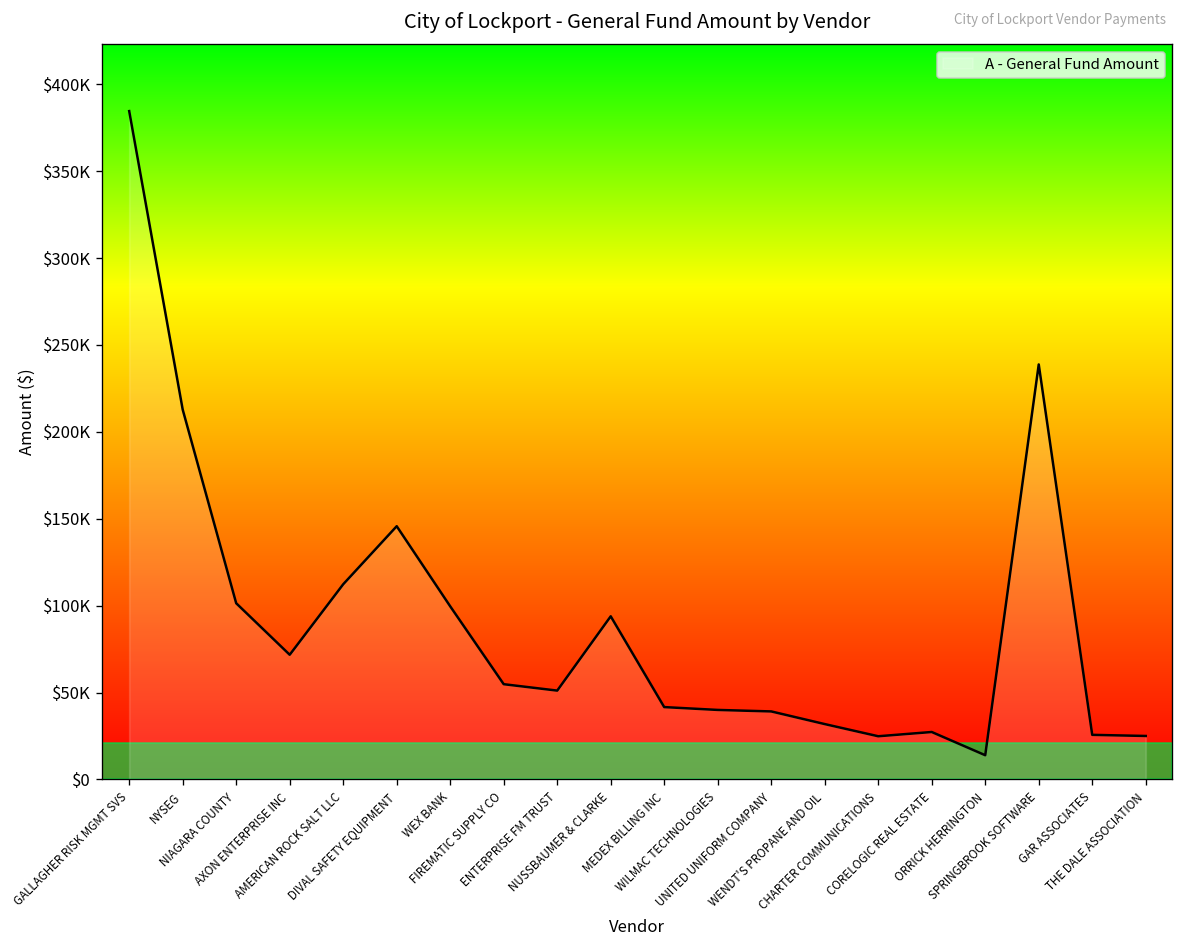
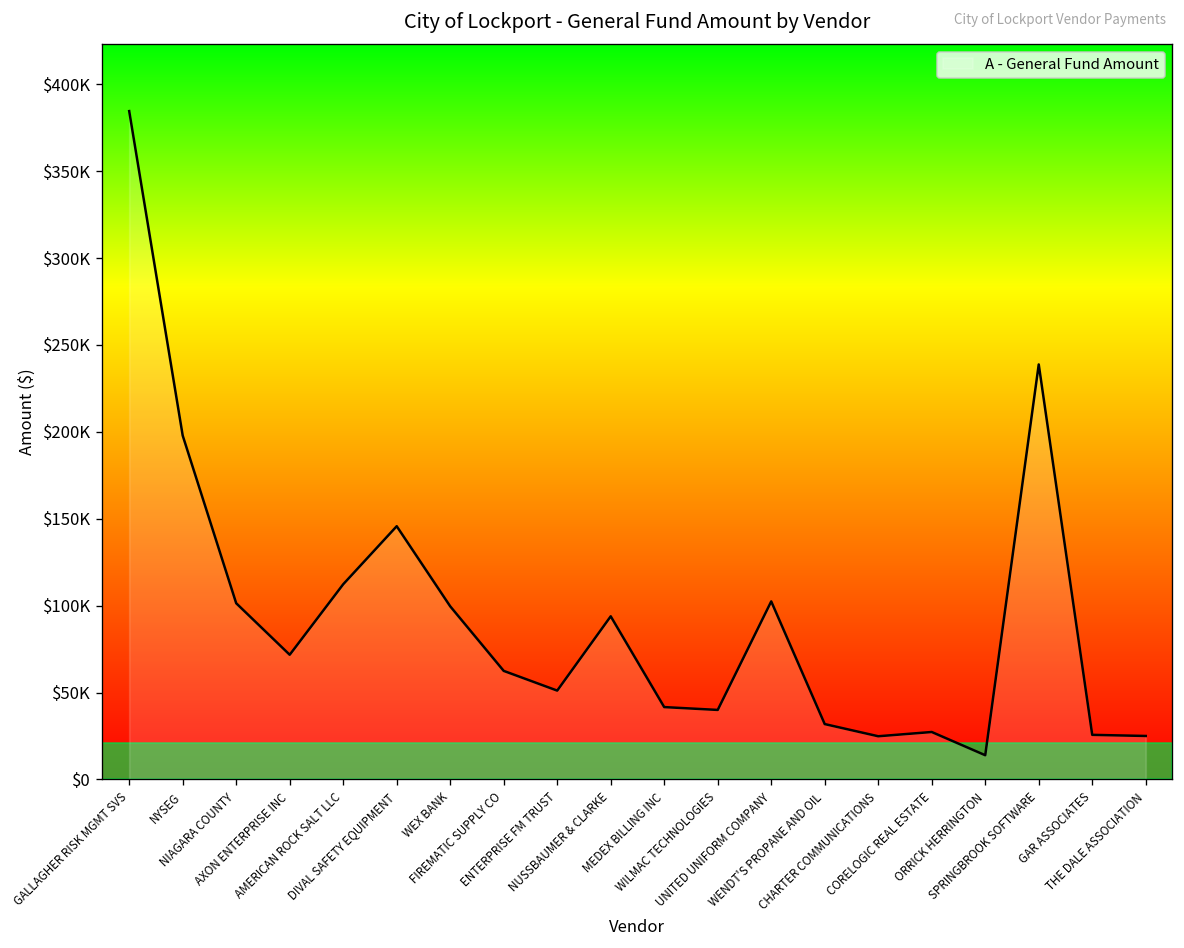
NYSEG: $213000 -> $198000
FIREMATIC SUPPLY CO: $55000 -> $62000
UNITED UNIFORM COMPANY: $39000 -> $102000
